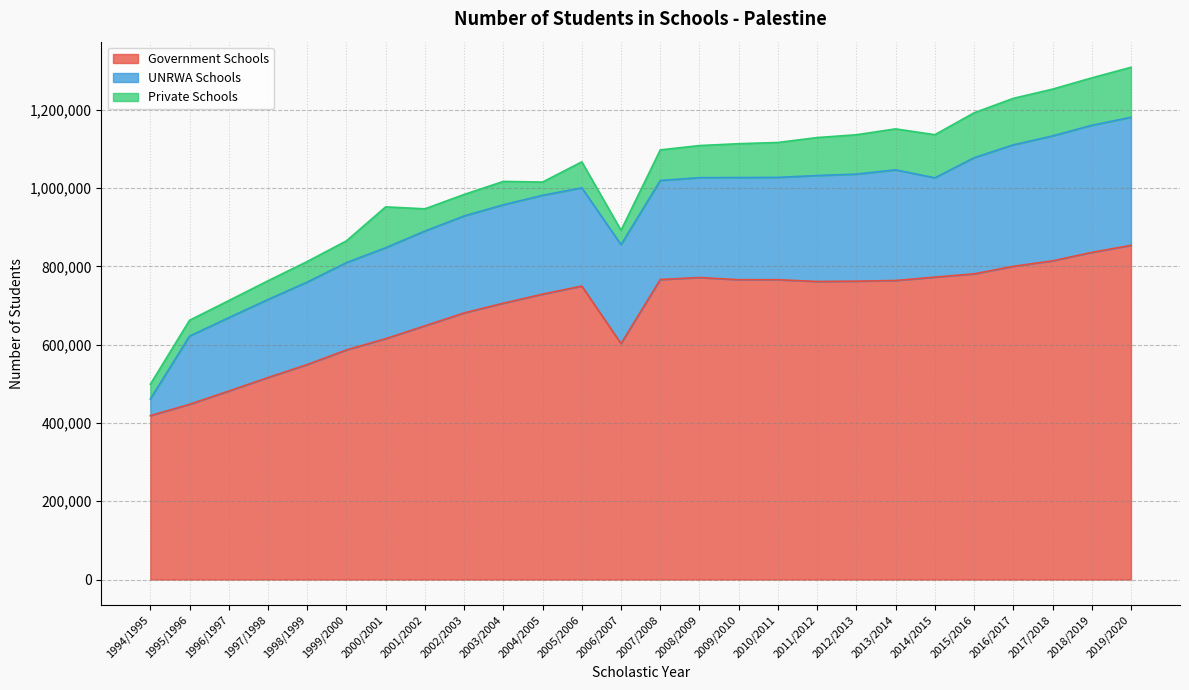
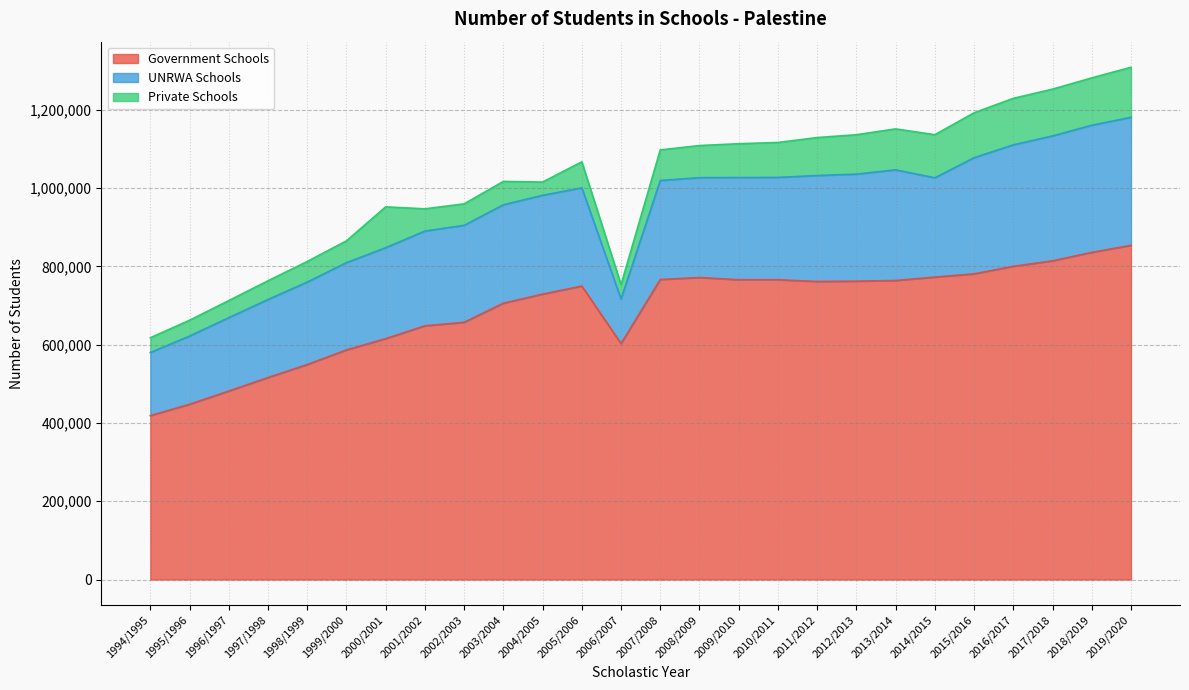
UNRWA Schools, 1994/1995: 40,000 -> 160,000
Government Schools, 2002/2003: 680,000 -> 660,000
UNRWA Schools, 2006/2007: 250,000 -> 110,000
